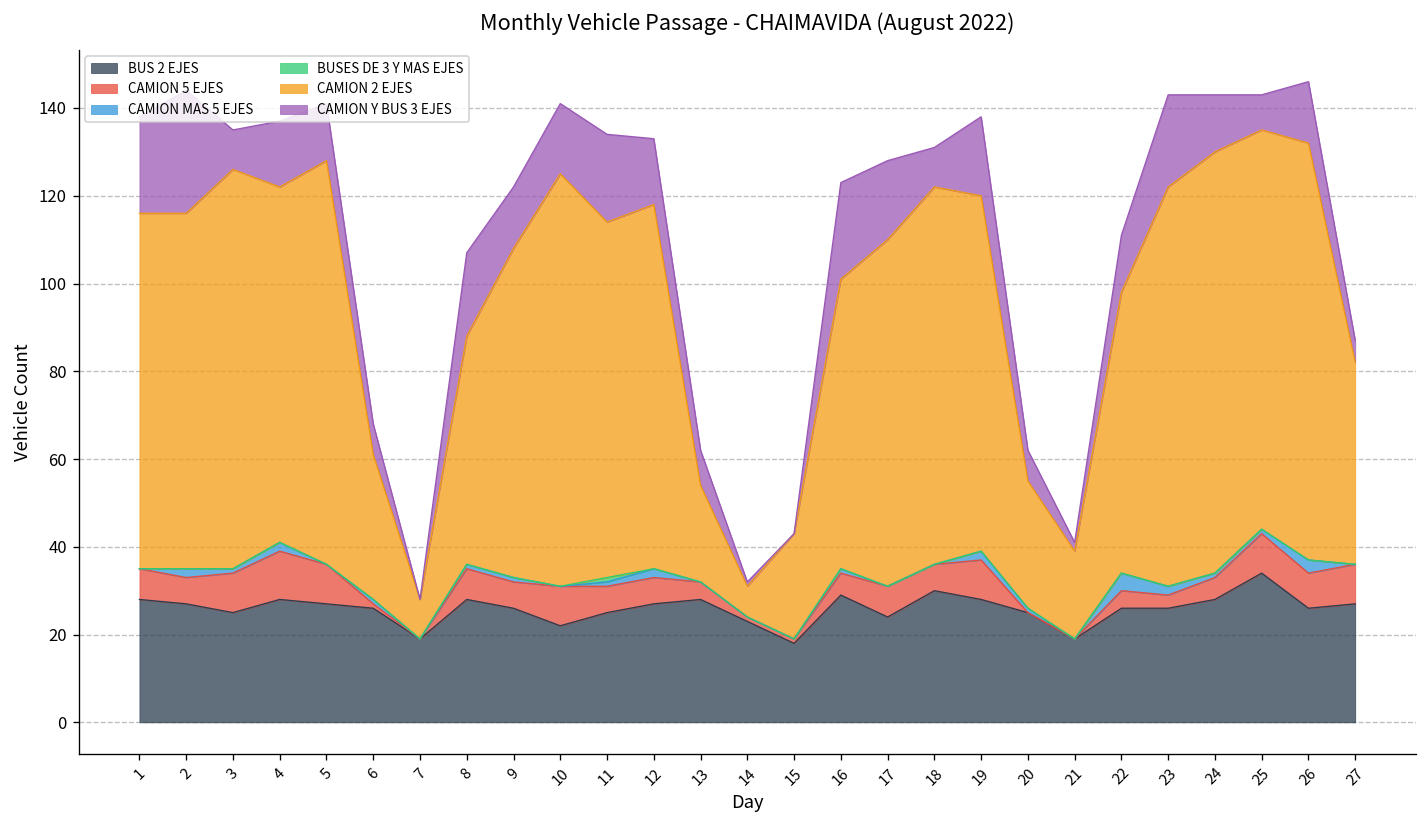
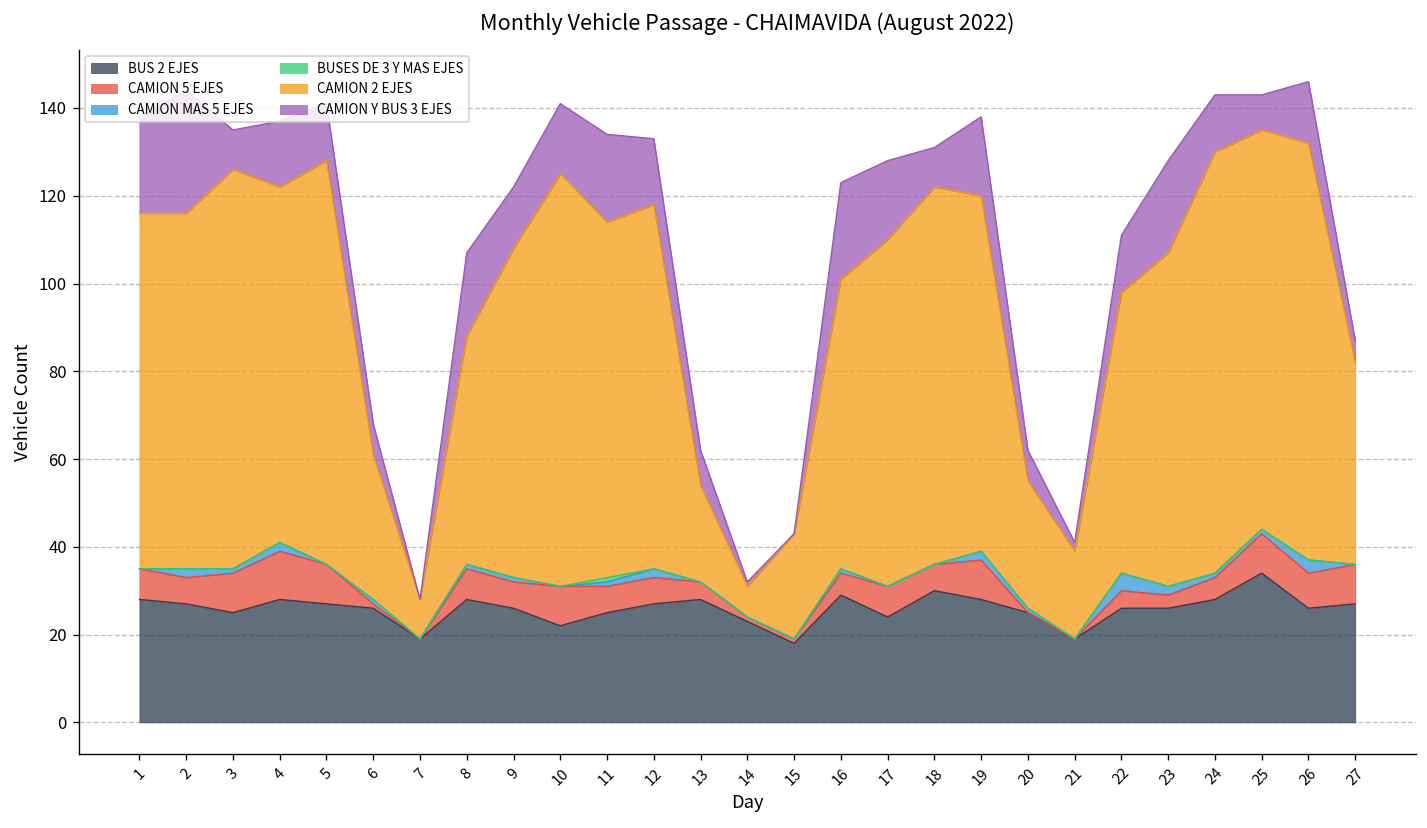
CAMION 2 EJES, 23: 91 -> 76
